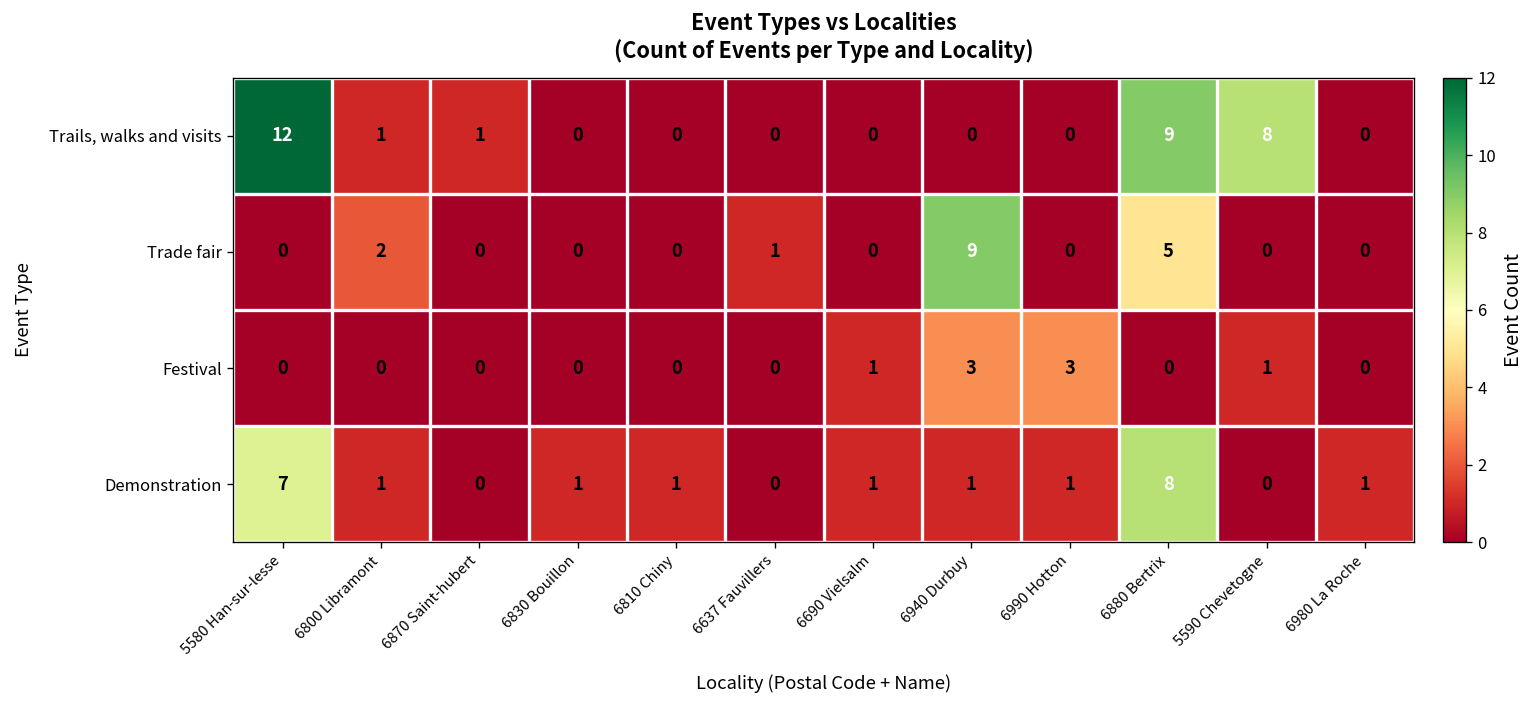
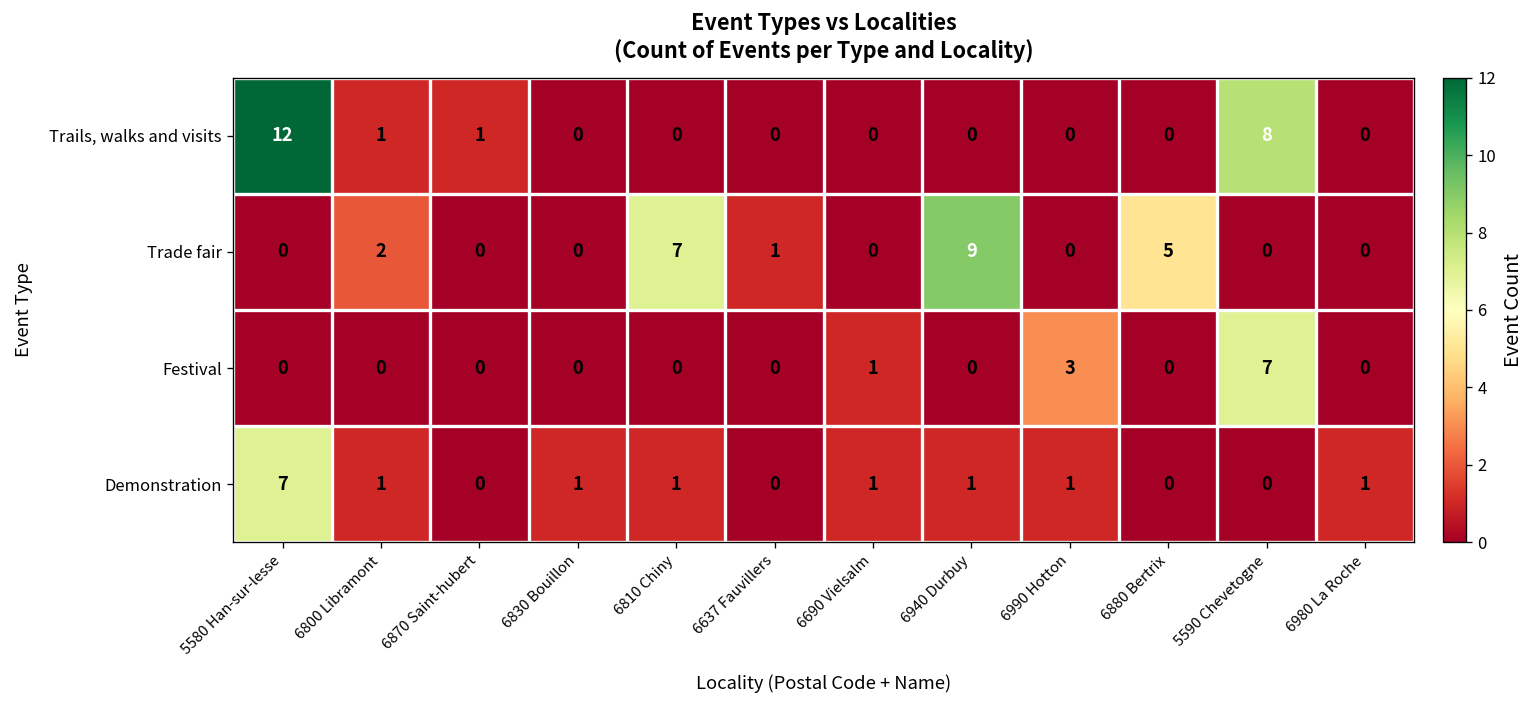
Trails, walks and visits, 6880 Bertrix: 9 -> 0
Trade fair, 6810 Chiny: 0 -> 7
Festival, 6940 Durbuy: 3 -> 0
Festival, 5590 Chevetogne: 1 -> 7
Demonstration, 6880 Bertrix: 8 -> 0
